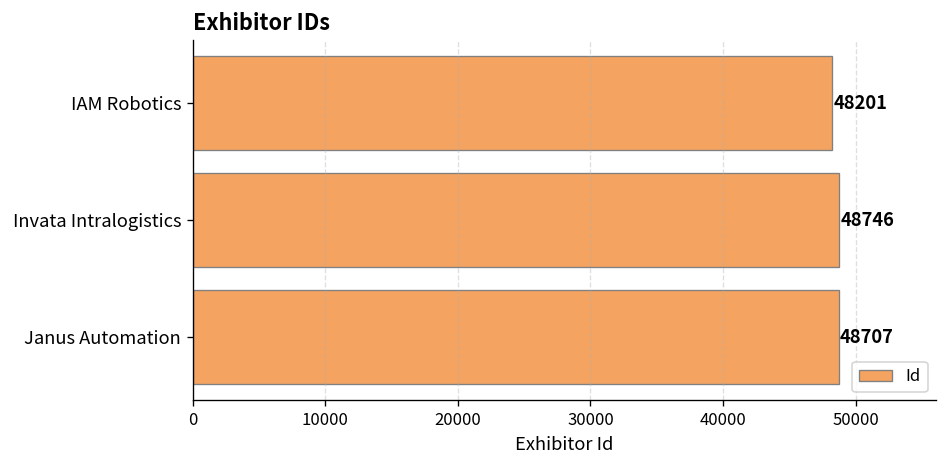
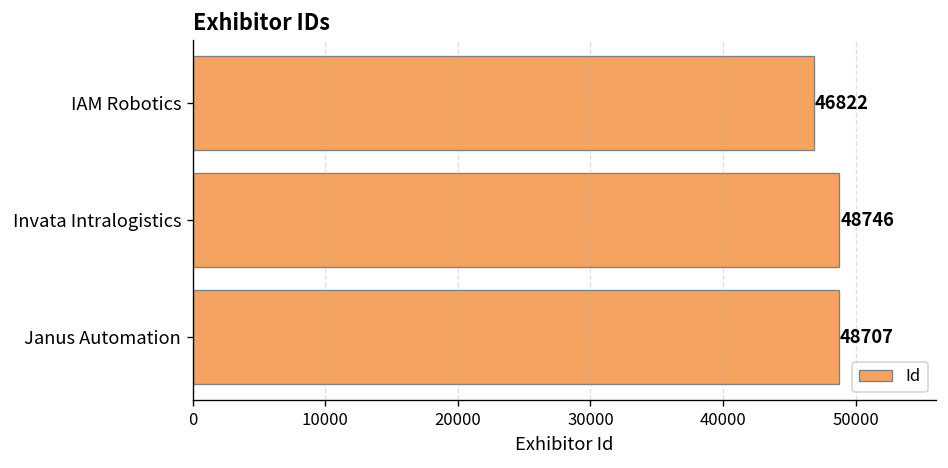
IAM Robotics: 48201 -> 46822
